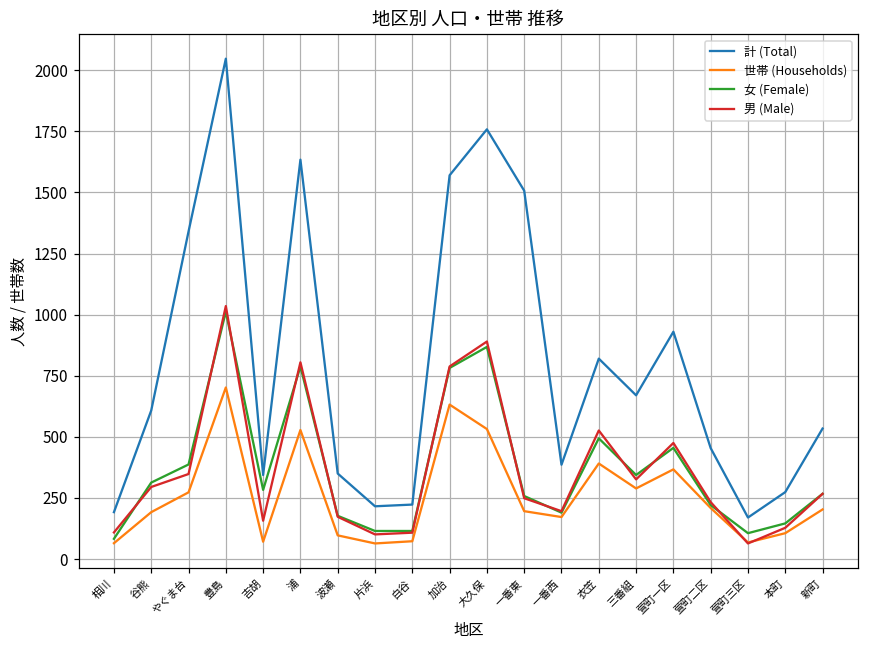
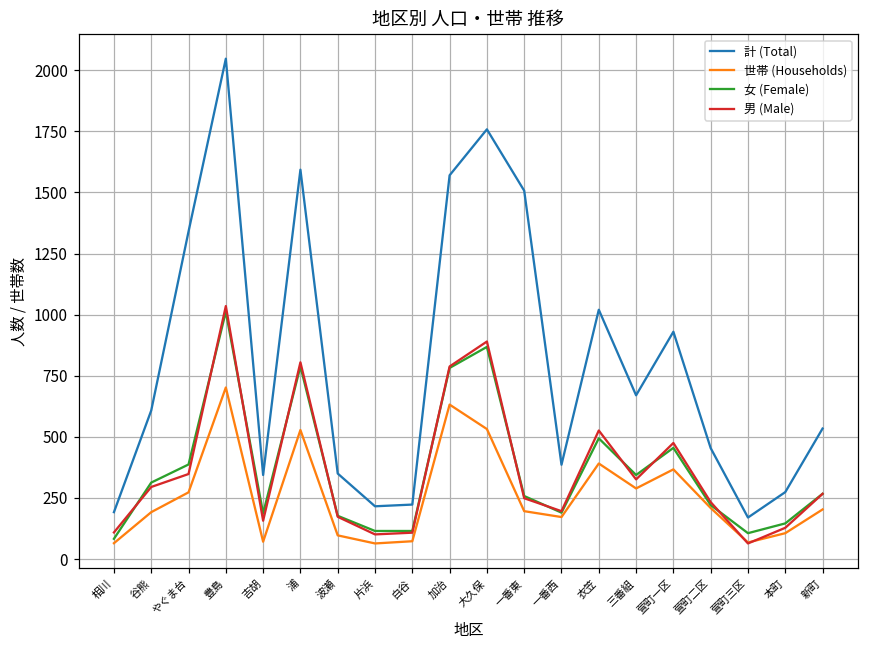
女 (Female), 吉胡: 280 -> 190
計 (Total), 浦: 1630 -> 1590
計 (Total), 衣笠: 820 -> 1020
